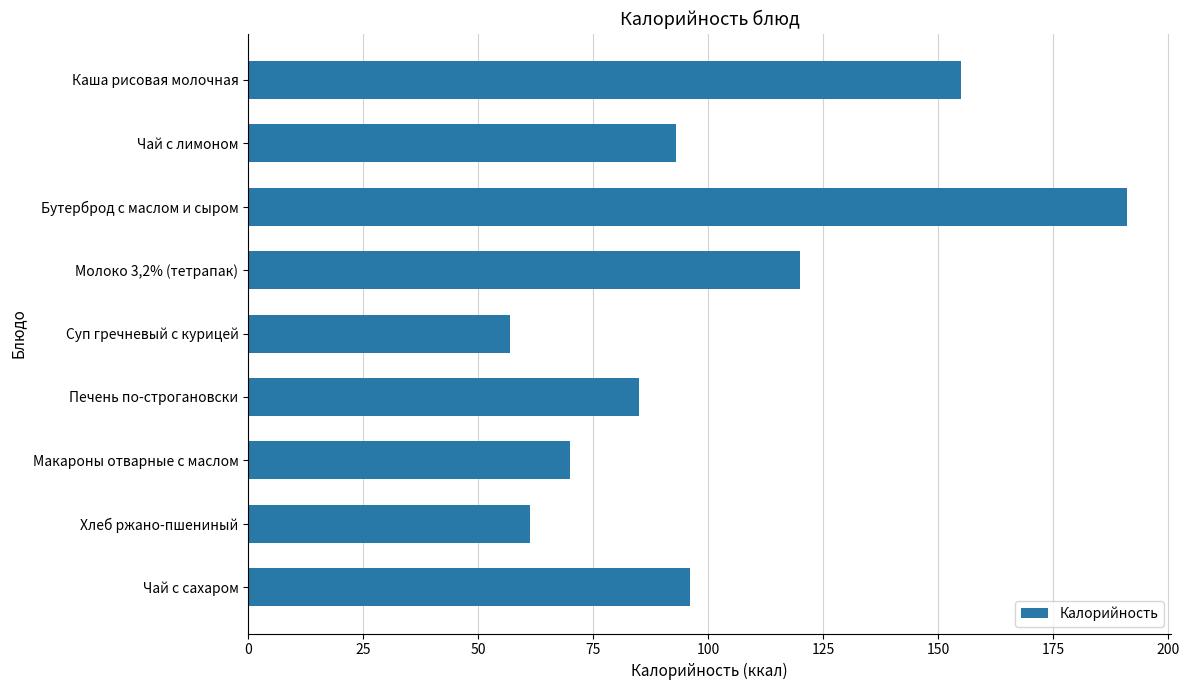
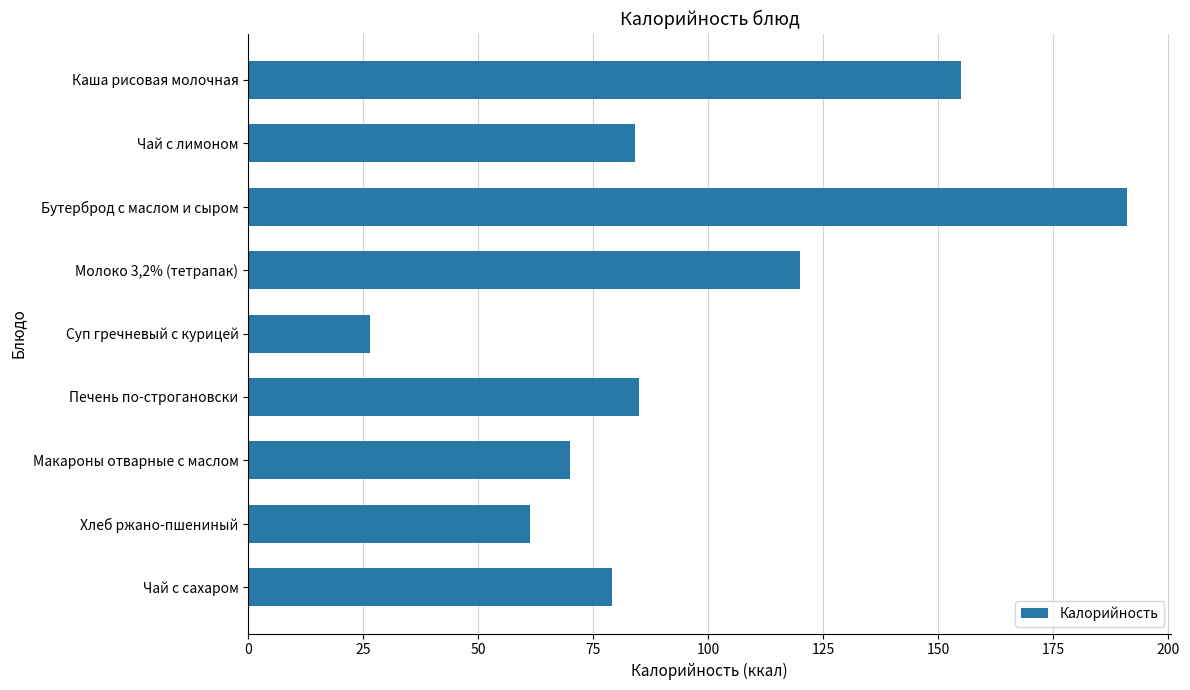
Чай с лимоном: 93 -> 84
Суп гречневый с курицей: 57 -> 27
Чай с сахаром: 96 -> 79
